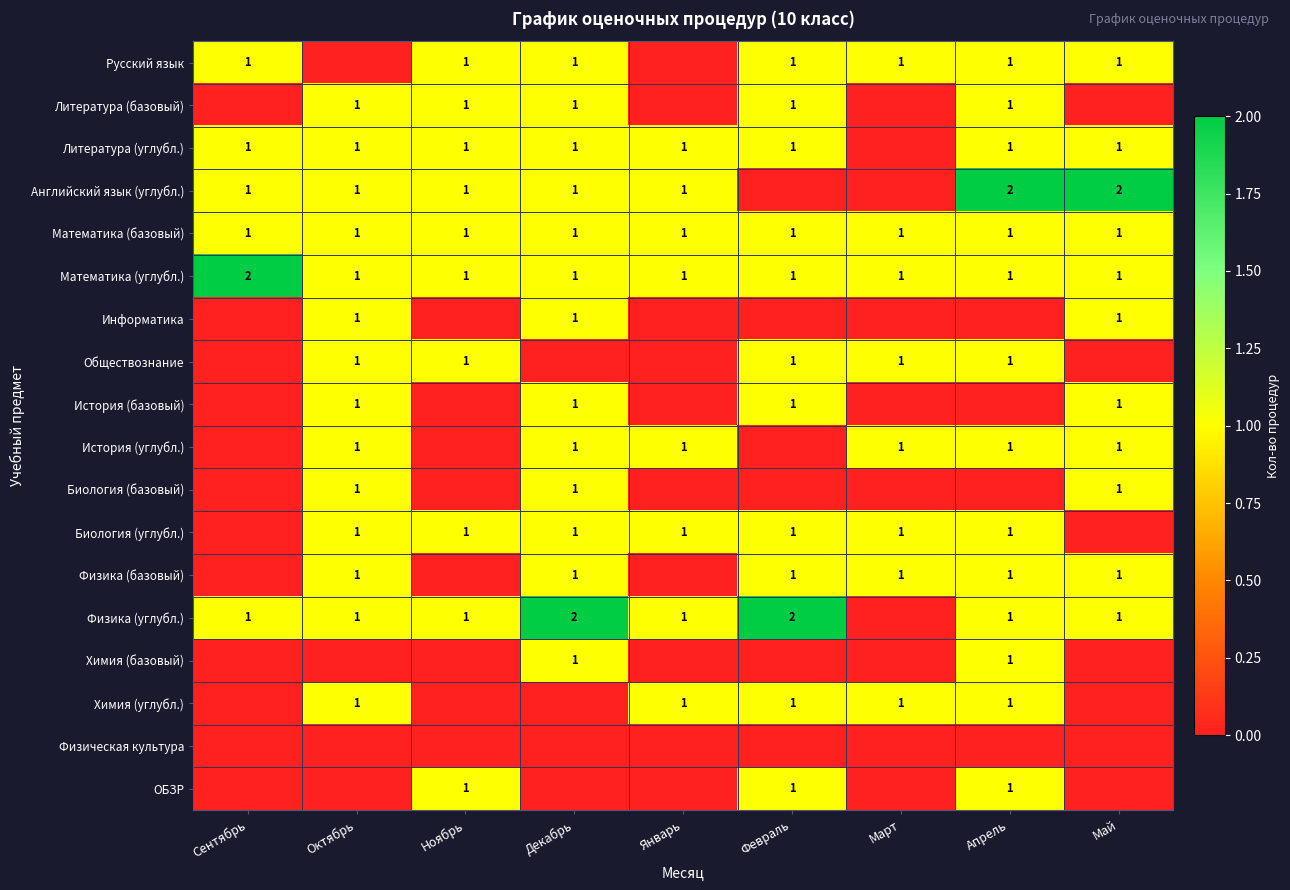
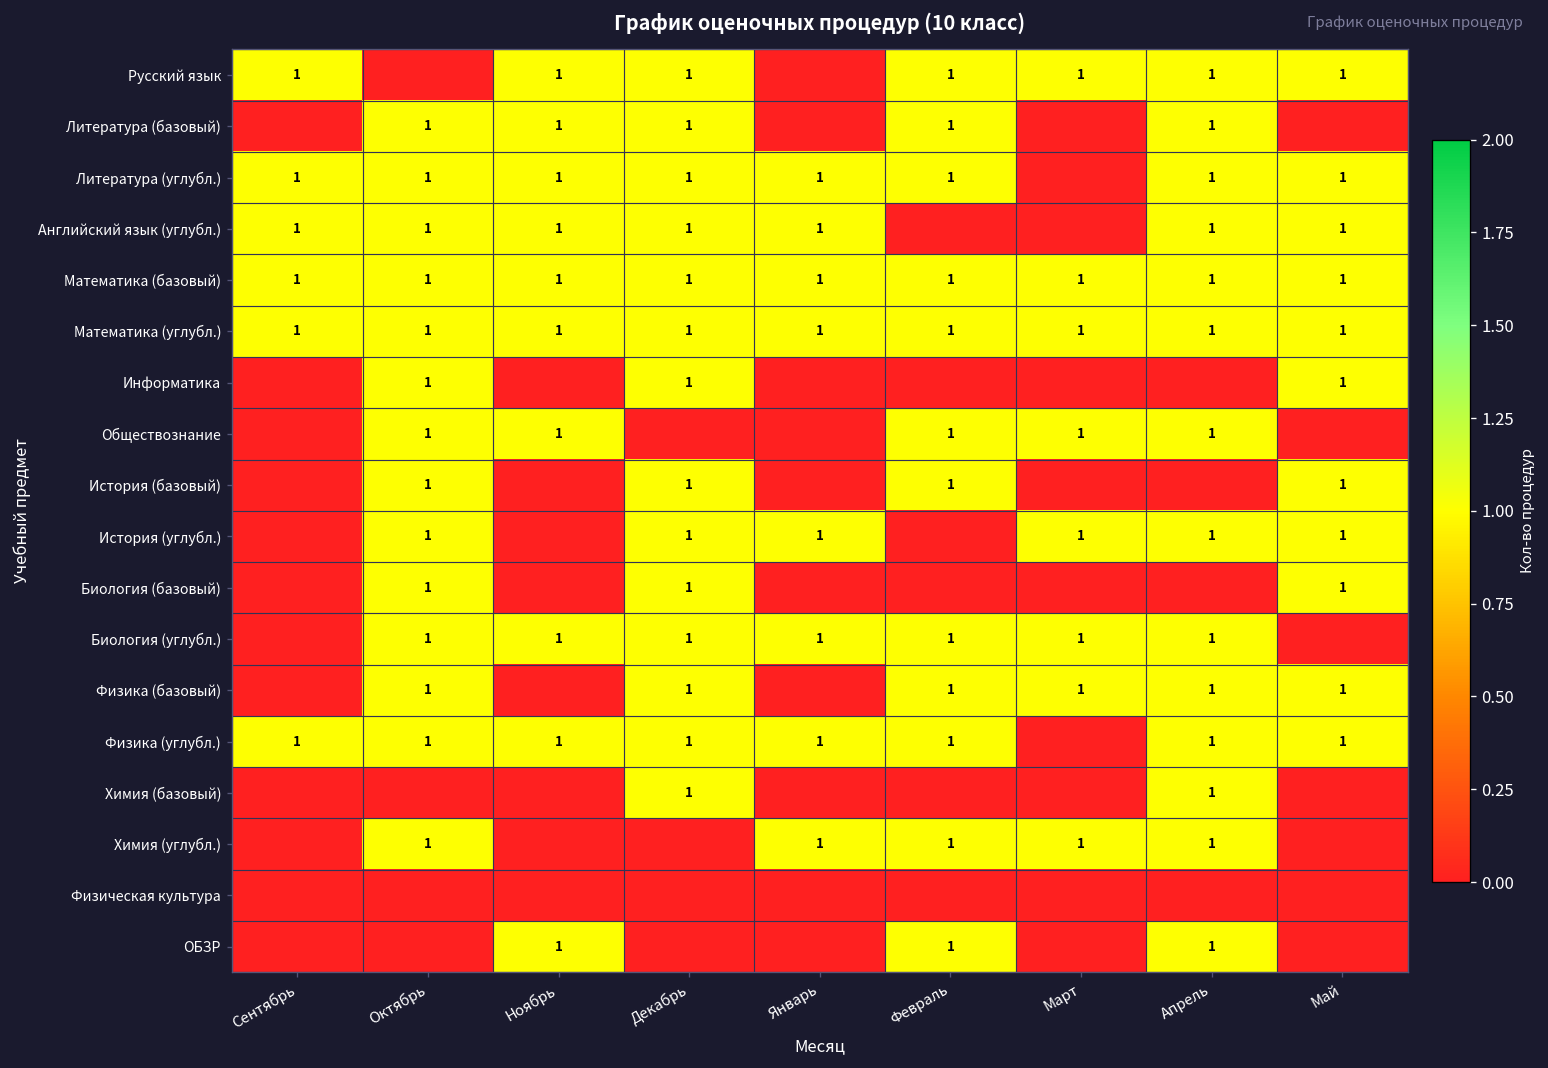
Английский язык (углубл.), Апрель: 2 -> 1
Английский язык (углубл.), Май: 2 -> 1
Математика (углубл.), Сентябрь: 2 -> 1
Физика (углубл.), Декабрь: 2 -> 1
Физика (углубл.), Февраль: 2 -> 1
